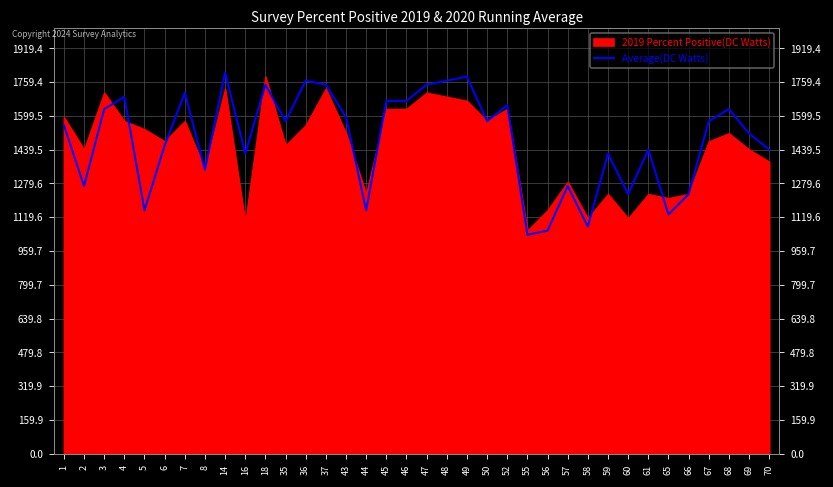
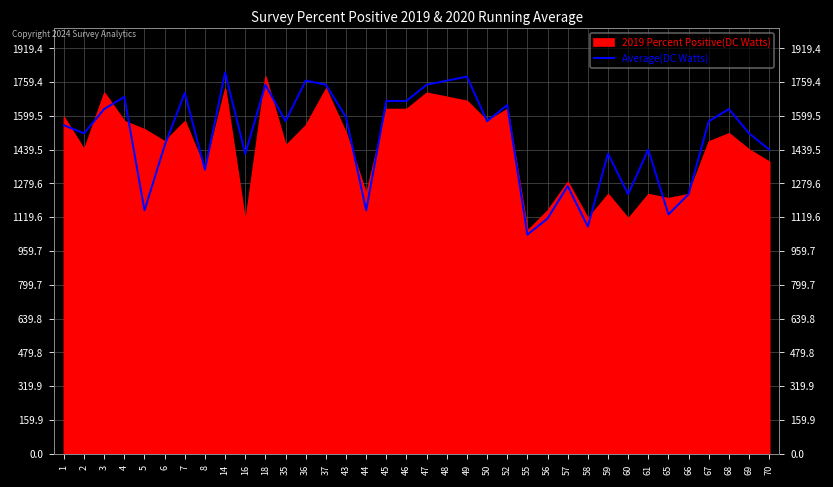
Average(DC Watts), 2: 1270 -> 1520
Average(DC Watts), 56: 1060 -> 1110
